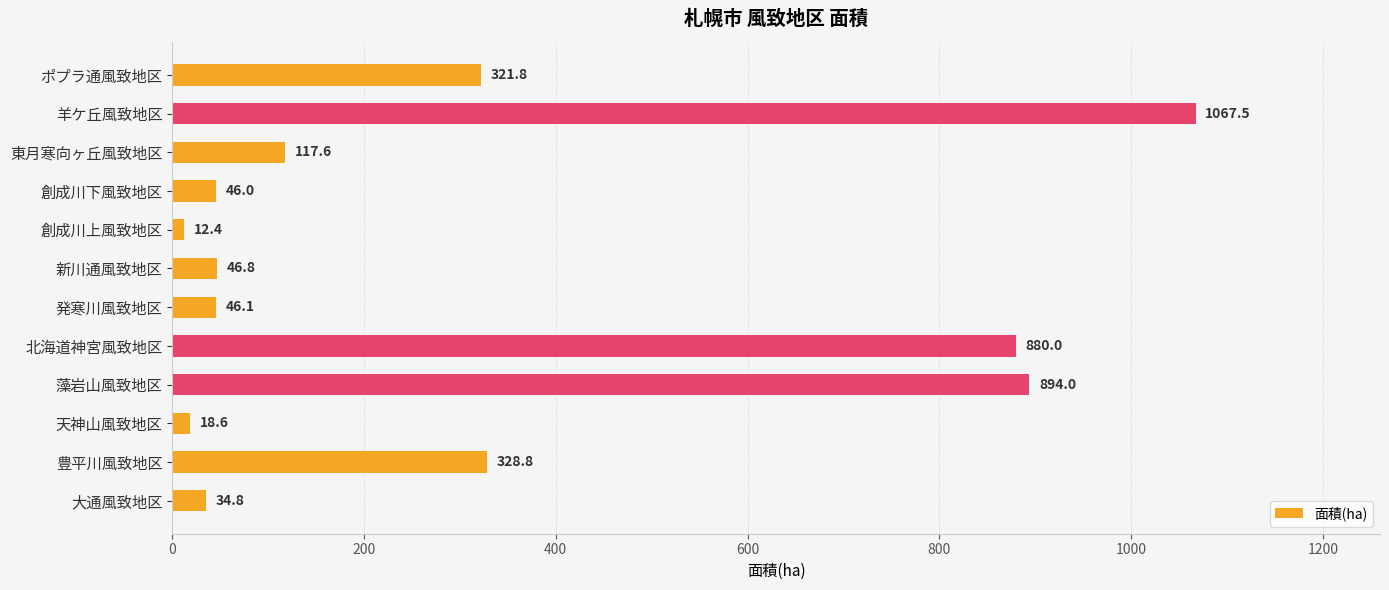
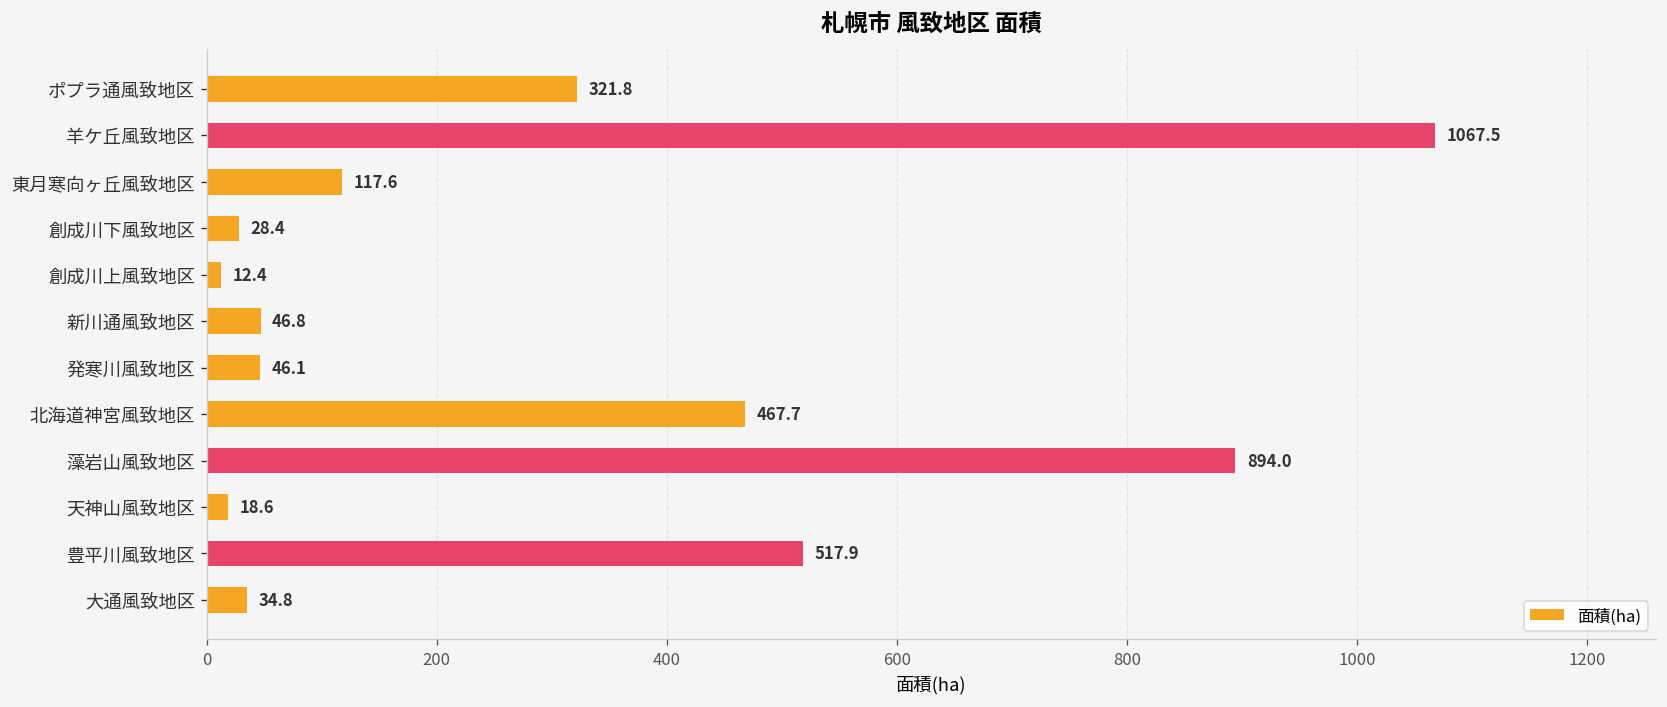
創成川下風致地区: 46.0 -> 28.4
北海道神宮風致地区: 880.0 -> 467.7
豊平川風致地区: 328.8 -> 517.9
